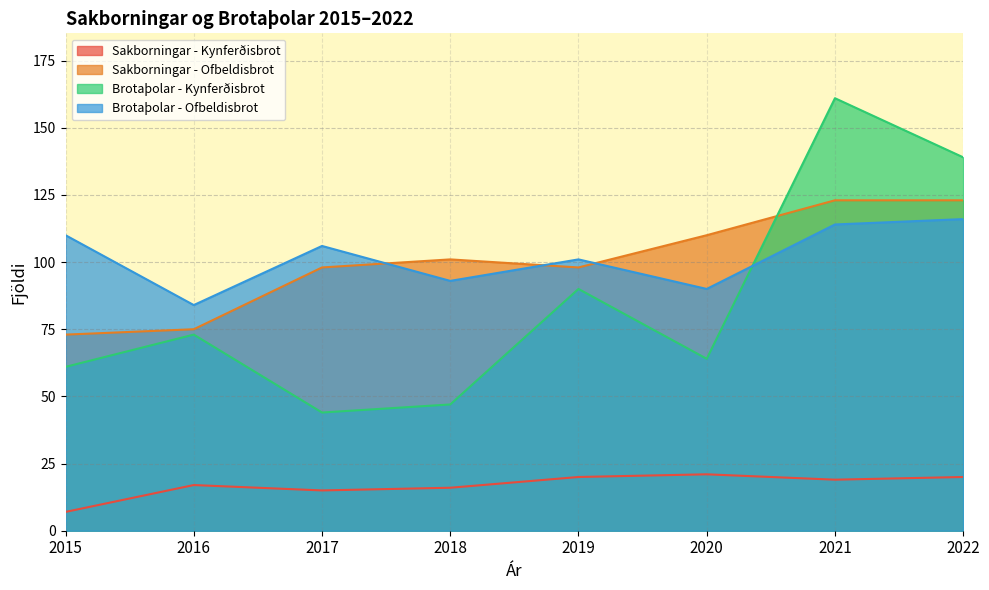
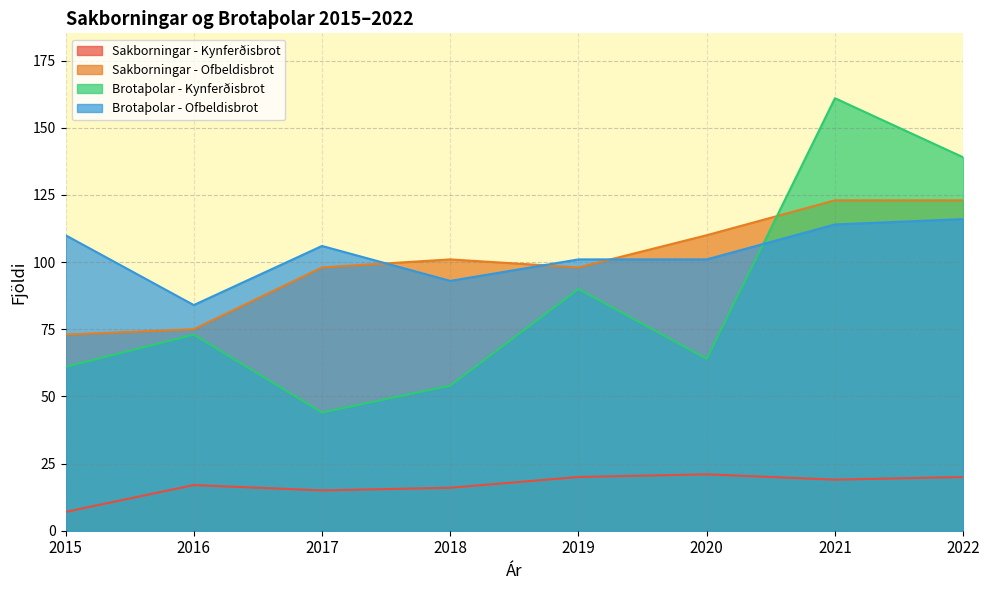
Brotaþolar - Kynferðisbrot, 2018: 47 -> 54
Brotaþolar - Ofbeldisbrot, 2020: 90 -> 101
